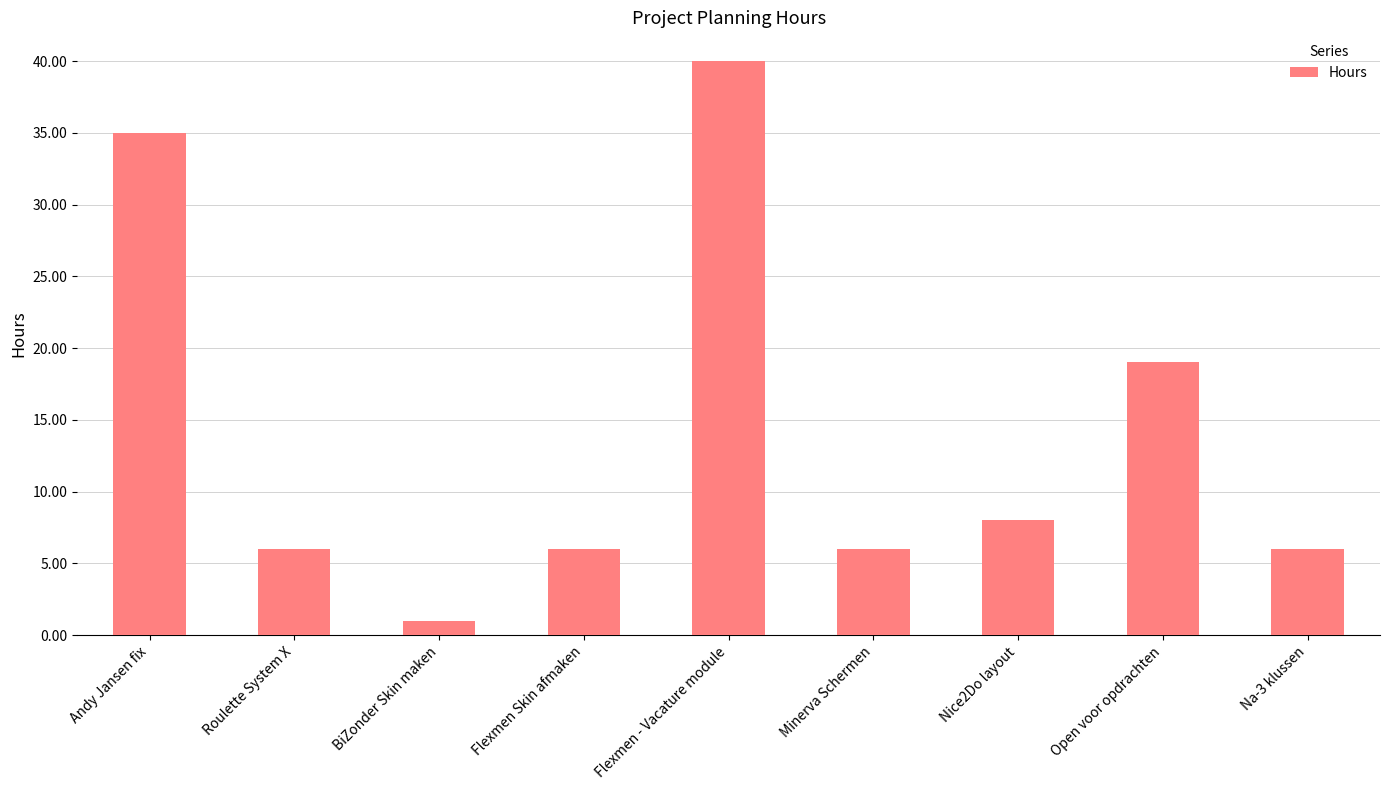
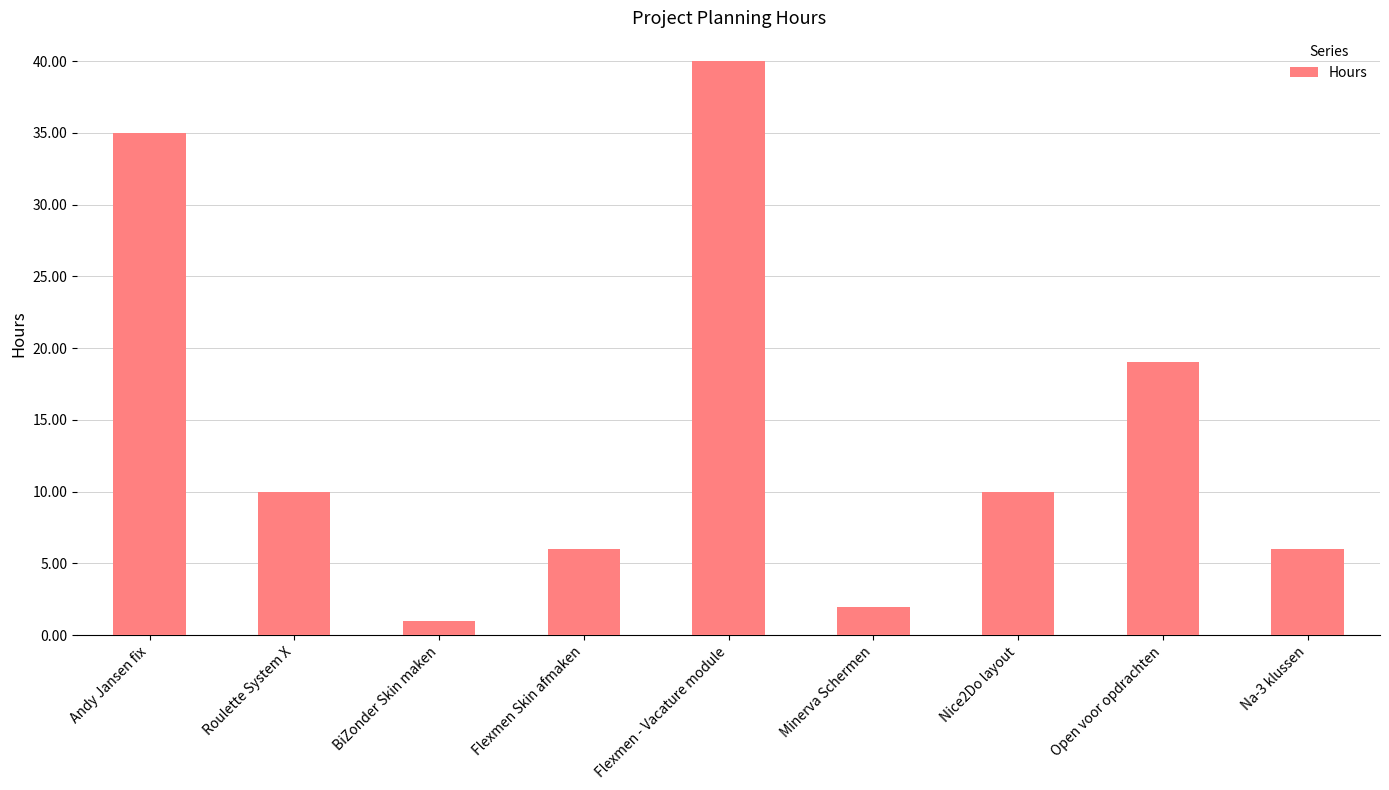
Roulette System X: 6 -> 10
Minerva Schermen: 6 -> 2
Nice2Do layout: 8 -> 10
